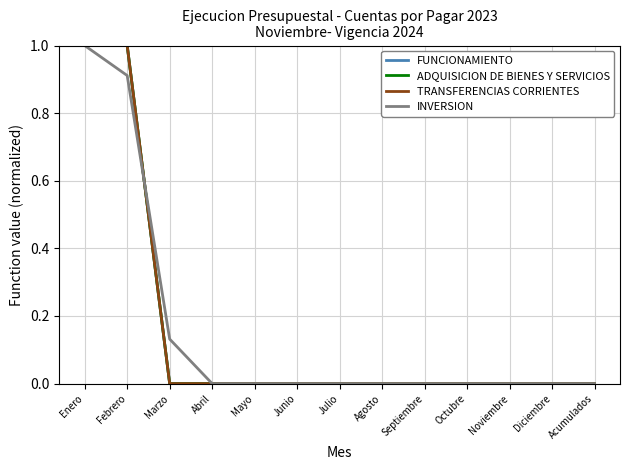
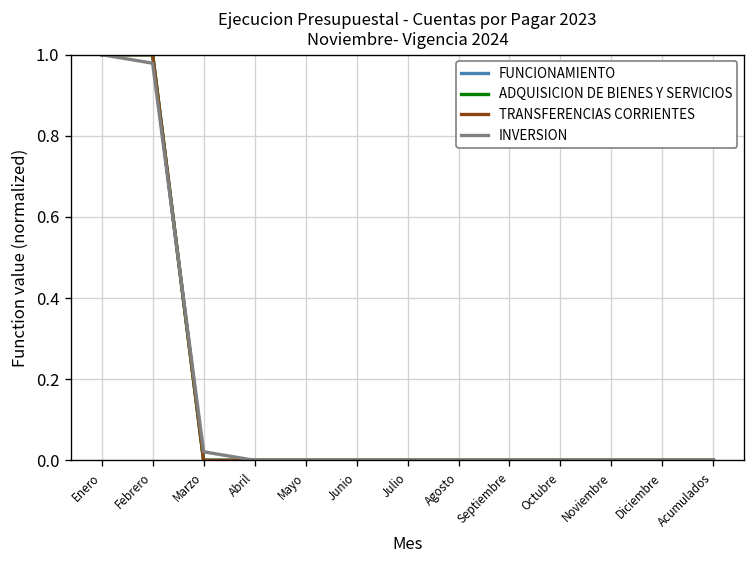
INVERSION, Febrero: 0.91 -> 0.98
INVERSION, Marzo: 0.13 -> 0.02
